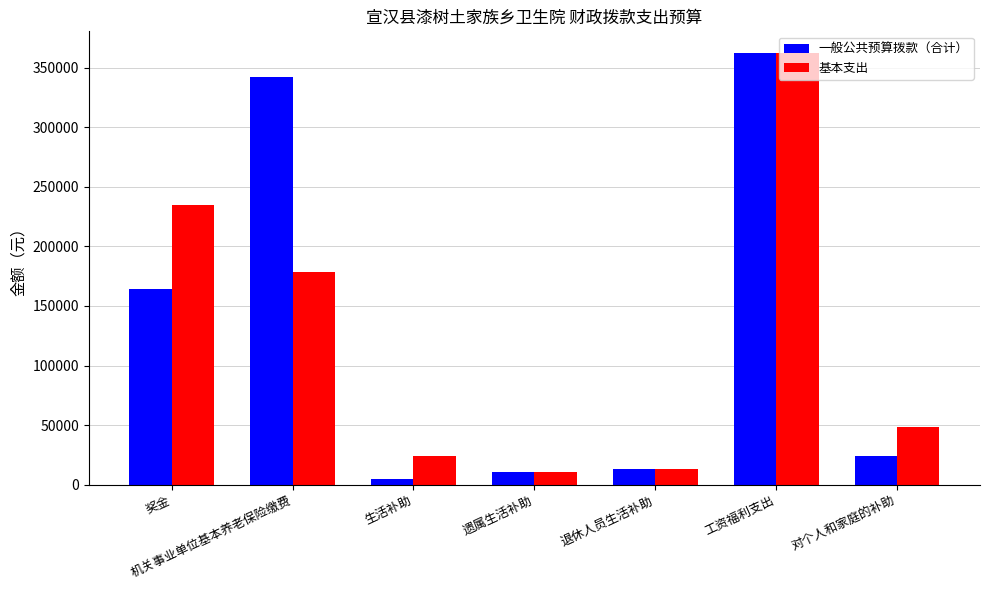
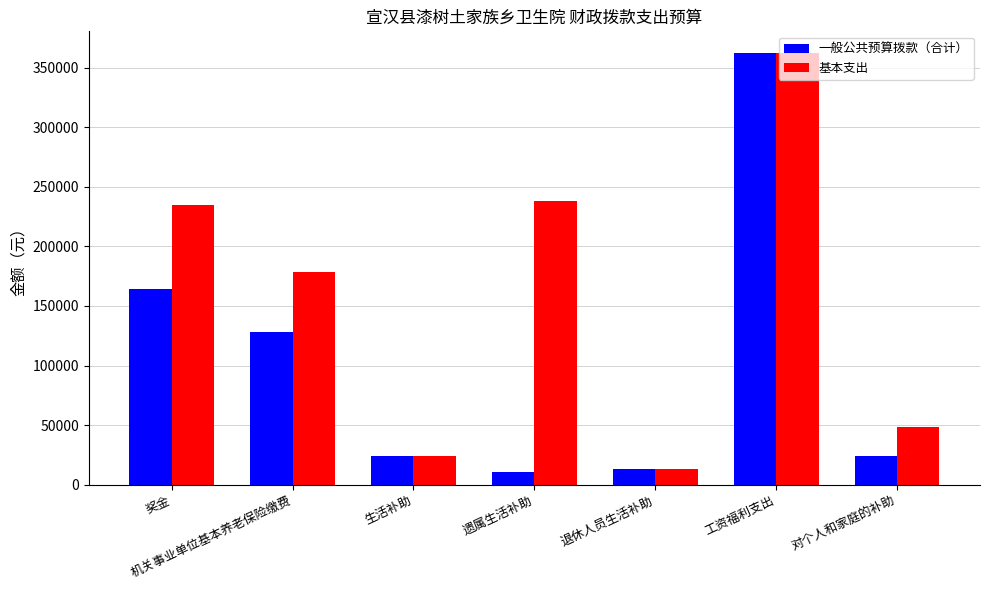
一般公共预算拨款（合计）, 机关事业单位基本养老保险缴费: 343000 -> 128000
一般公共预算拨款（合计）, 生活补助: 5000 -> 24000
基本支出, 遗属生活补助: 11000 -> 238000
